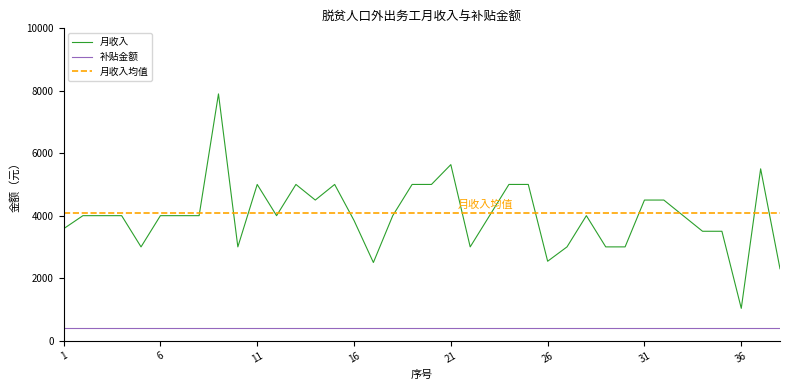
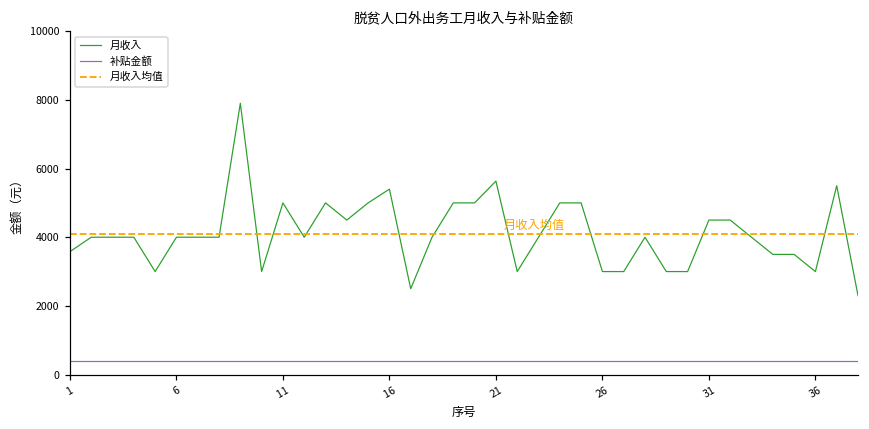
月收入, 16: 3800 -> 5400
月收入, 26: 2500 -> 3000
月收入, 36: 1000 -> 3000
